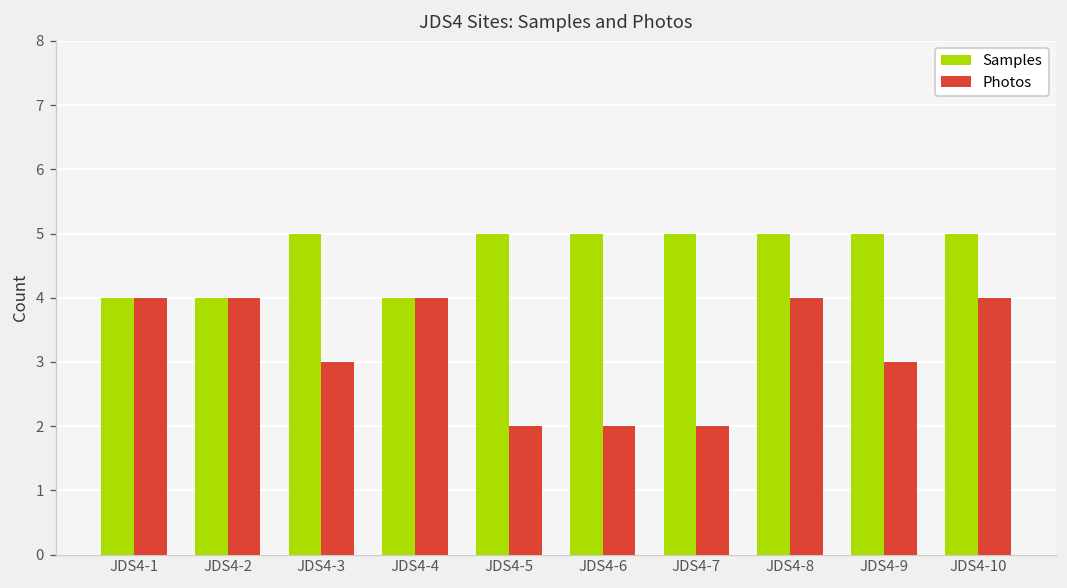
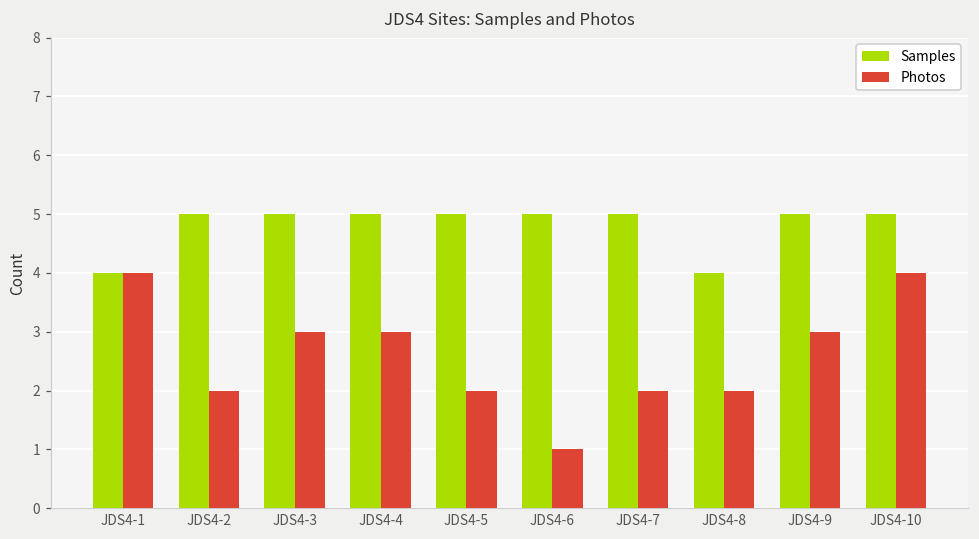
Samples, JDS4-2: 4 -> 5
Photos, JDS4-2: 4 -> 2
Samples, JDS4-4: 4 -> 5
Photos, JDS4-4: 4 -> 3
Photos, JDS4-6: 2 -> 1
Samples, JDS4-8: 5 -> 4
Photos, JDS4-8: 4 -> 2
